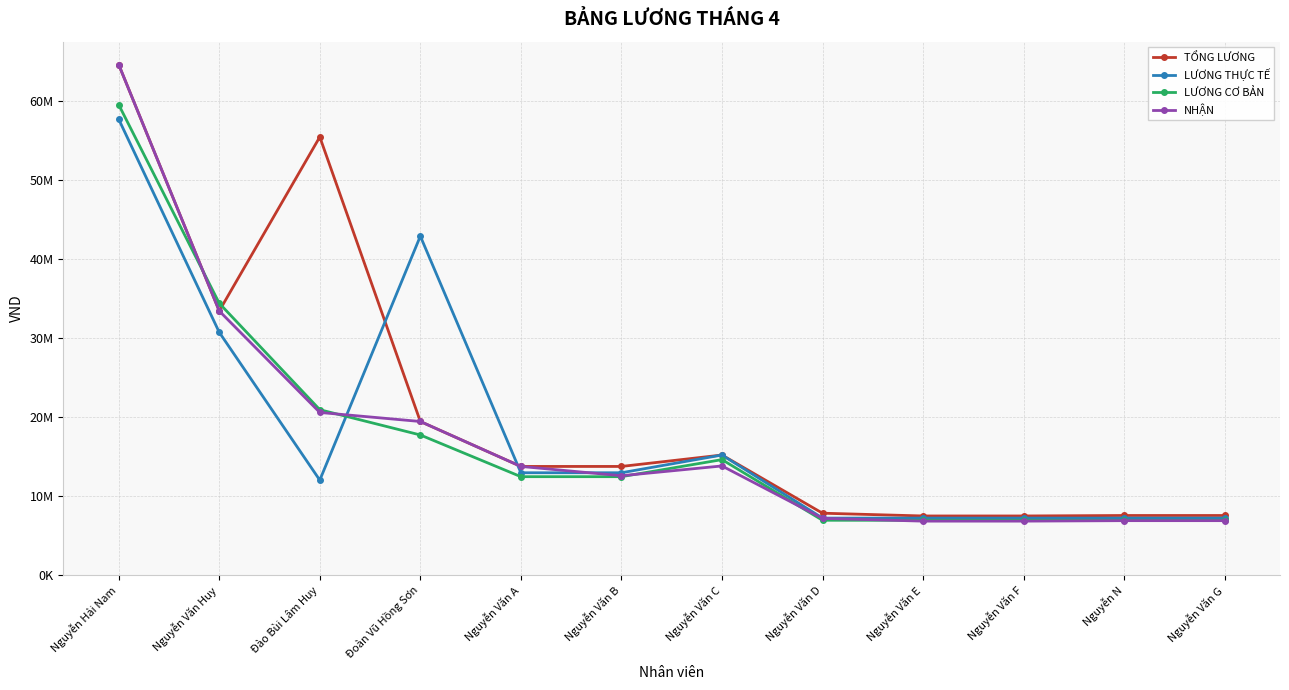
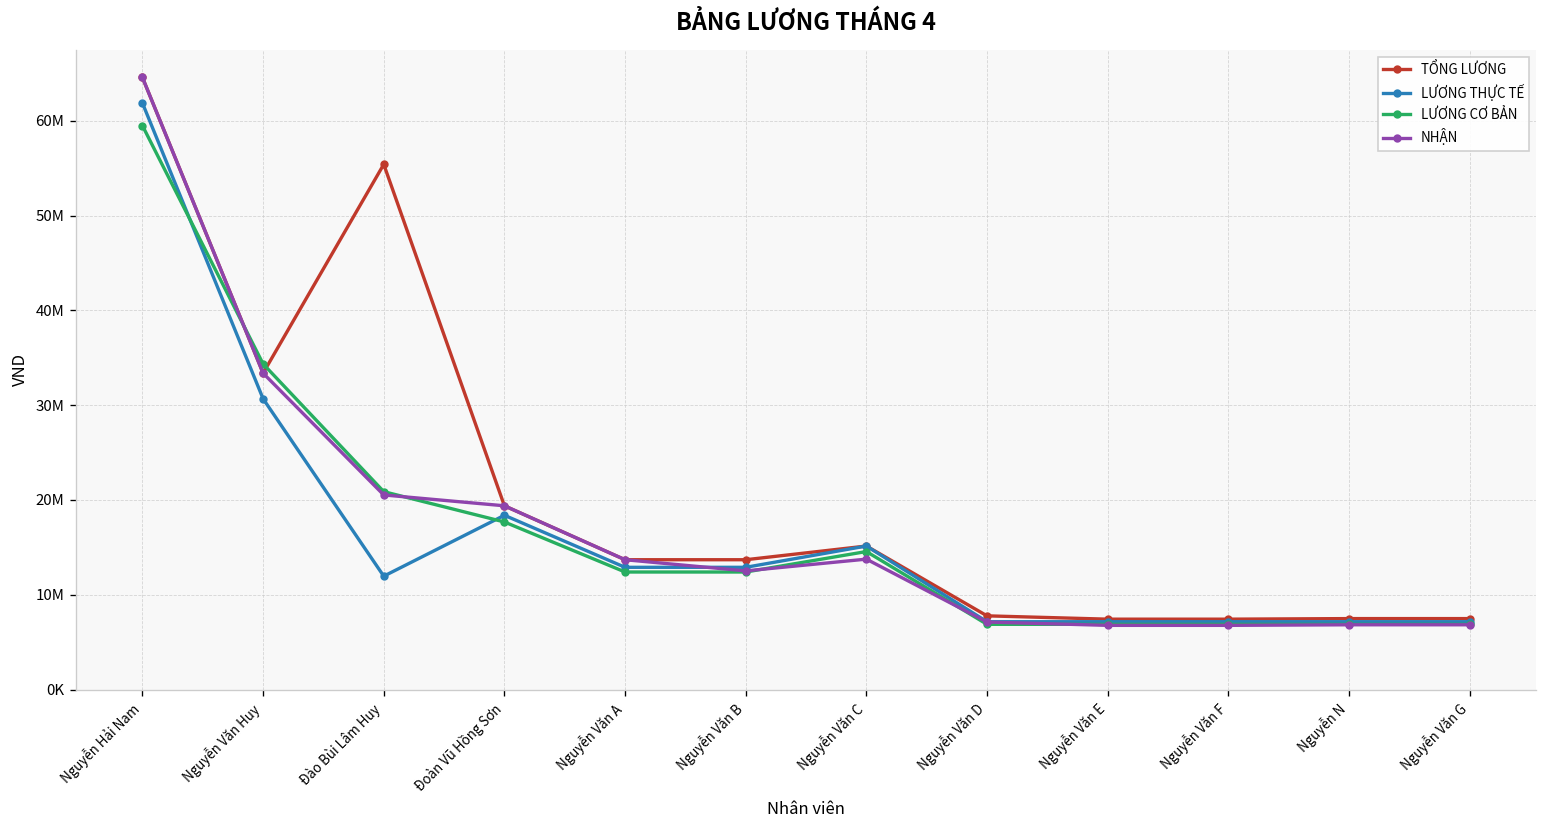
LƯƠNG THỰC TẾ, Nguyễn Hải Nam: 58000000 -> 62000000
LƯƠNG THỰC TẾ, Đoàn Vũ Hồng Sơn: 43000000 -> 18000000
